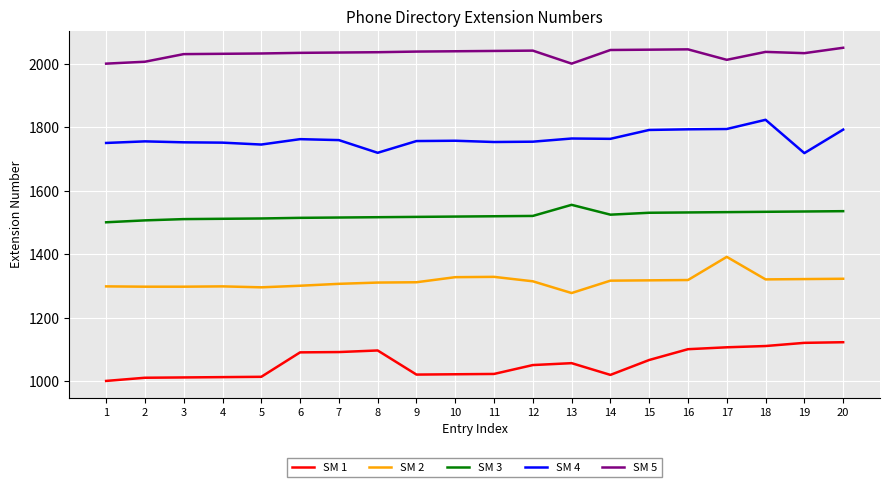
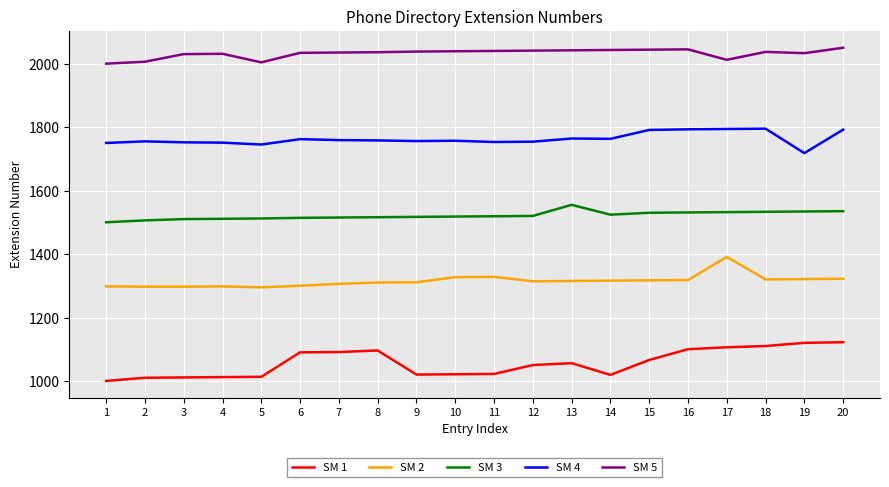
SM 5, 5: 2030 -> 2010
SM 4, 8: 1720 -> 1760
SM 2, 13: 1280 -> 1320
SM 5, 13: 2000 -> 2040
SM 4, 18: 1820 -> 1800
